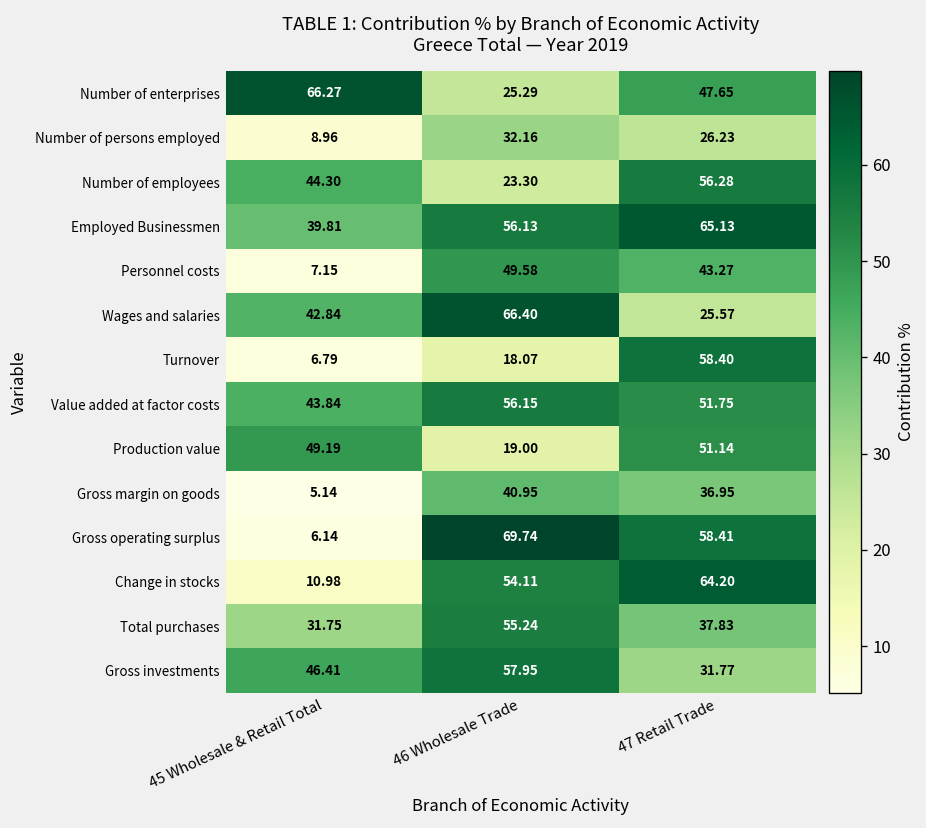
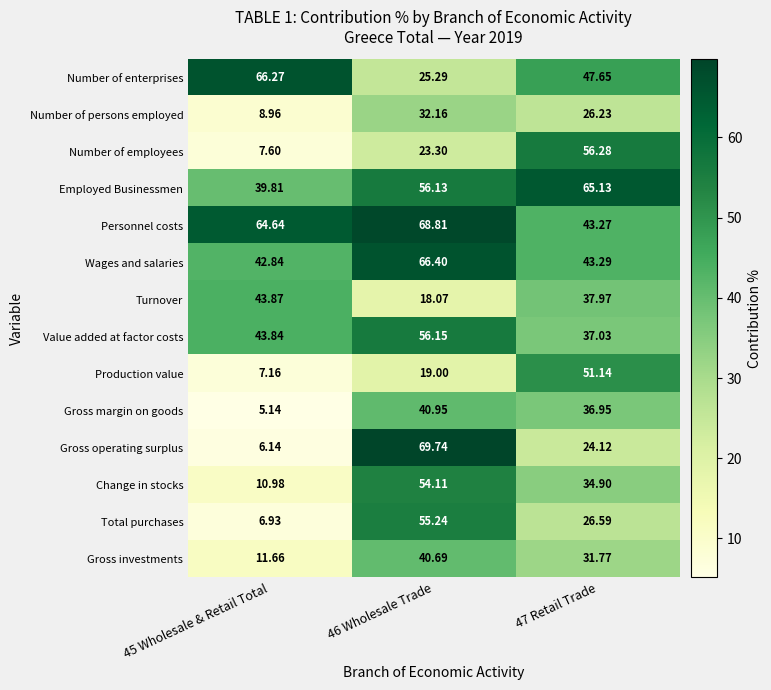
Number of employees, 45 Wholesale & Retail Total: 44.30 -> 7.60
Personnel costs, 45 Wholesale & Retail Total: 7.15 -> 64.64
Personnel costs, 46 Wholesale Trade: 49.58 -> 68.81
Wages and salaries, 47 Retail Trade: 25.57 -> 43.29
Turnover, 45 Wholesale & Retail Total: 6.79 -> 43.87
Turnover, 47 Retail Trade: 58.40 -> 37.97
Value added at factor costs, 47 Retail Trade: 51.75 -> 37.03
Production value, 45 Wholesale & Retail Total: 49.19 -> 7.16
Gross operating surplus, 47 Retail Trade: 58.41 -> 24.12
Change in stocks, 47 Retail Trade: 64.20 -> 34.90
Total purchases, 45 Wholesale & Retail Total: 31.75 -> 6.93
Total purchases, 47 Retail Trade: 37.83 -> 26.59
Gross investments, 45 Wholesale & Retail Total: 46.41 -> 11.66
Gross investments, 46 Wholesale Trade: 57.95 -> 40.69
